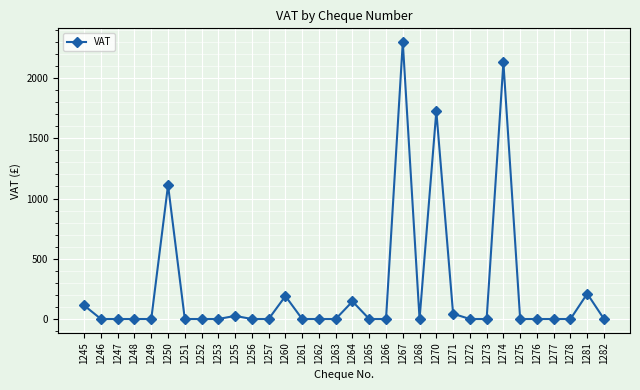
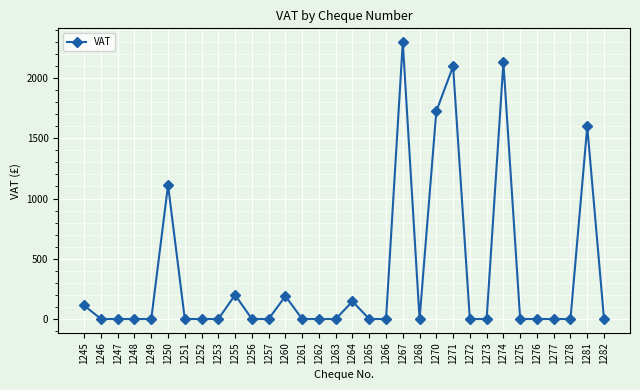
1255: 30 -> 200
1271: 40 -> 2100
1281: 210 -> 1600
